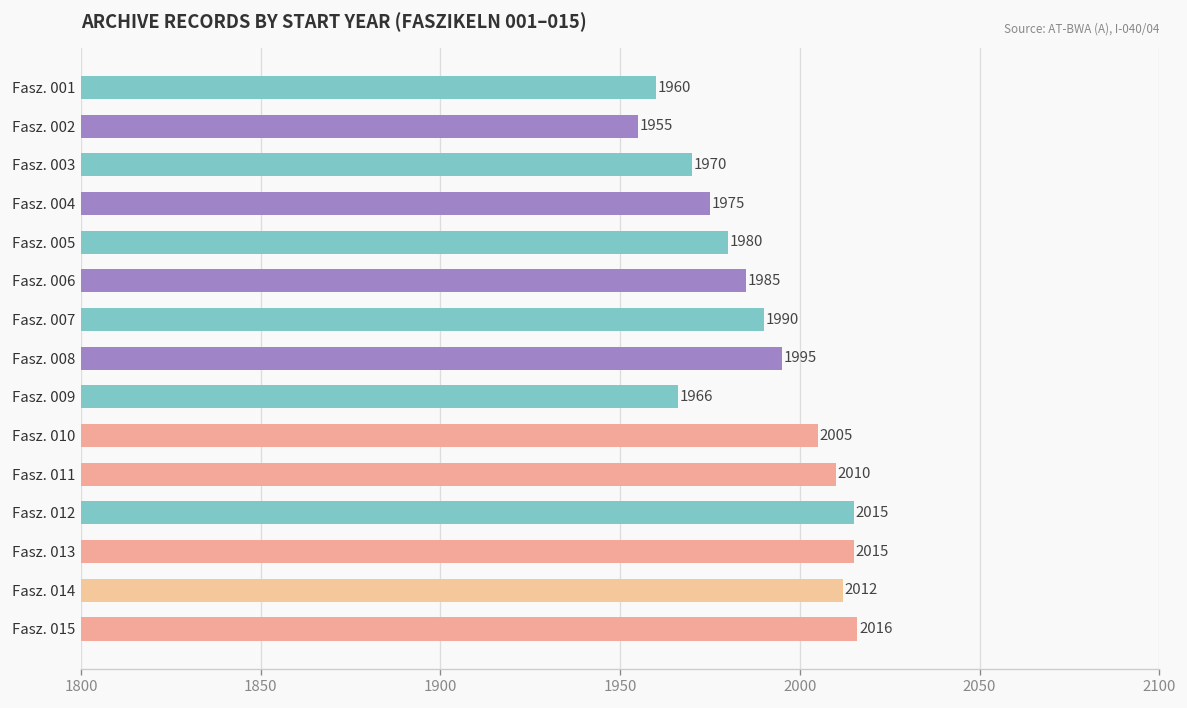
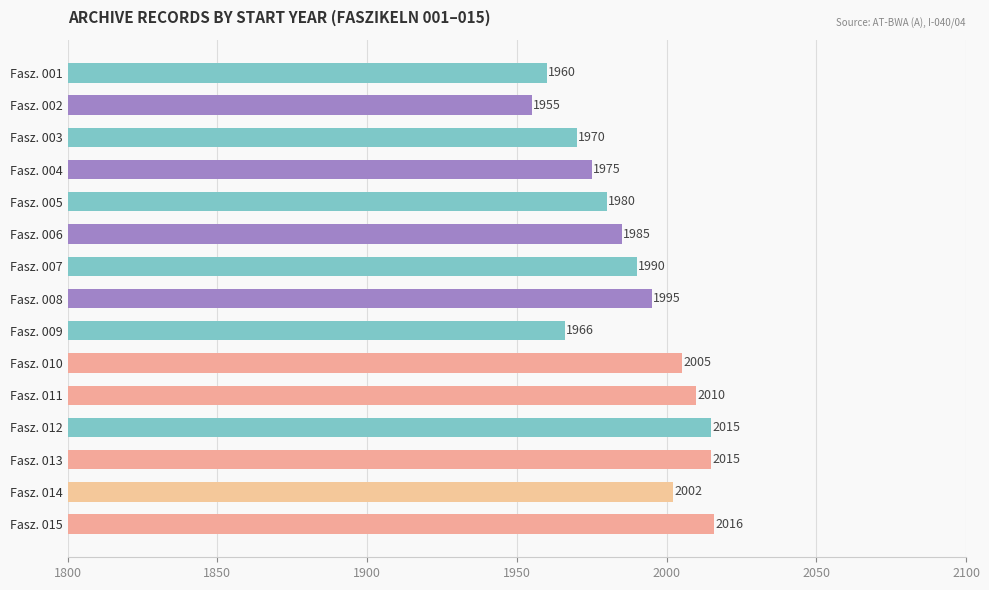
Fasz. 014: 2012 -> 2002
